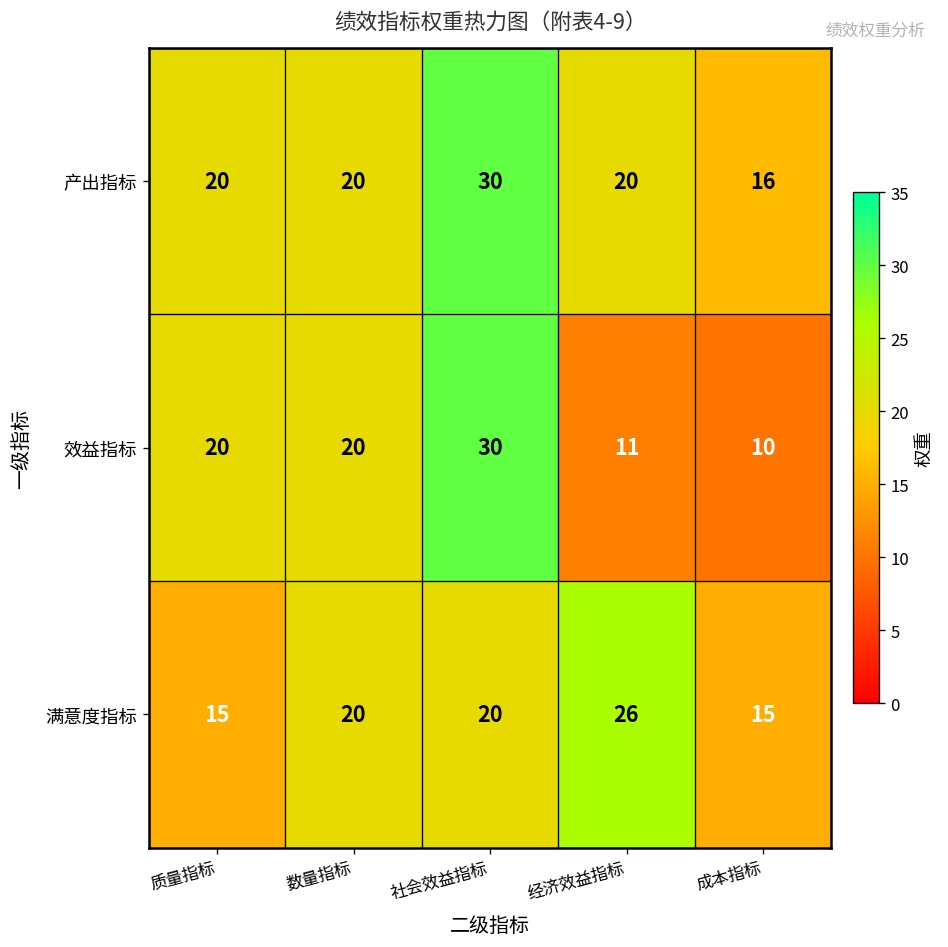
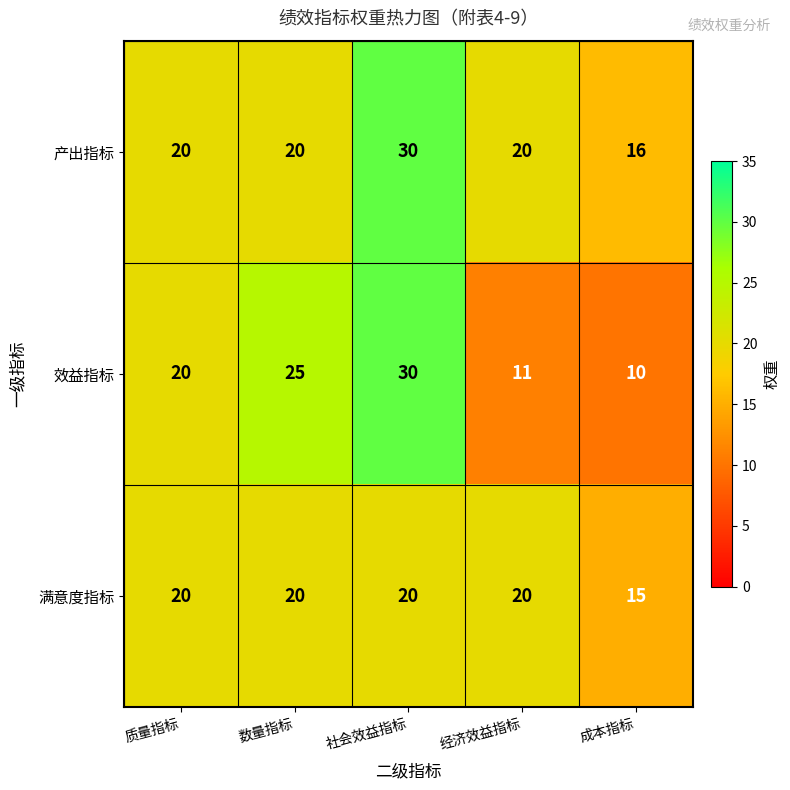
效益指标, 数量指标: 20 -> 25
满意度指标, 质量指标: 15 -> 20
满意度指标, 经济效益指标: 26 -> 20
